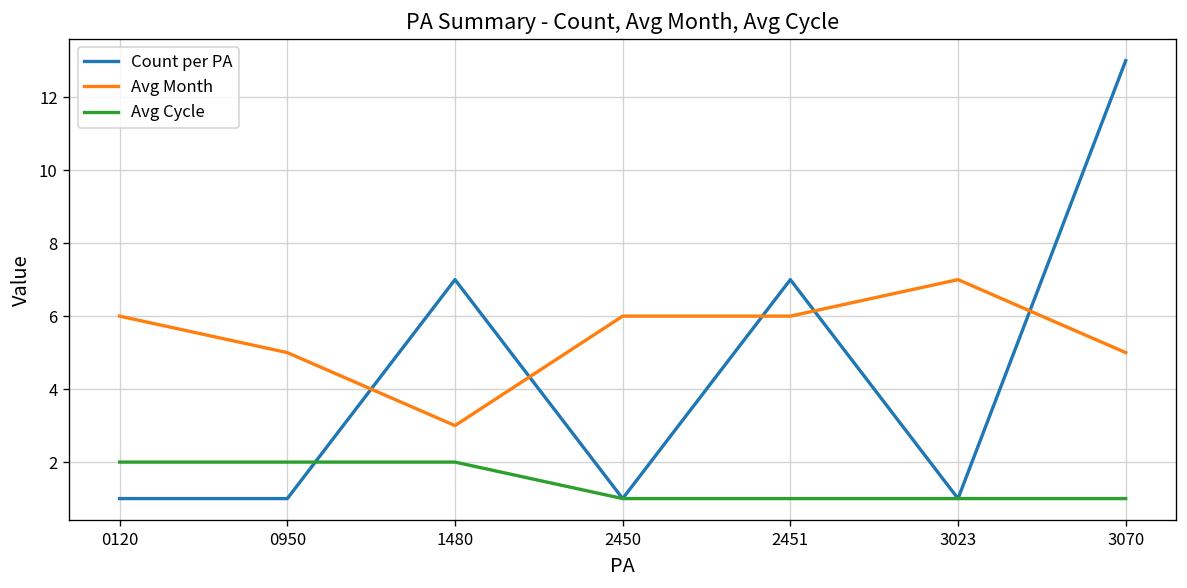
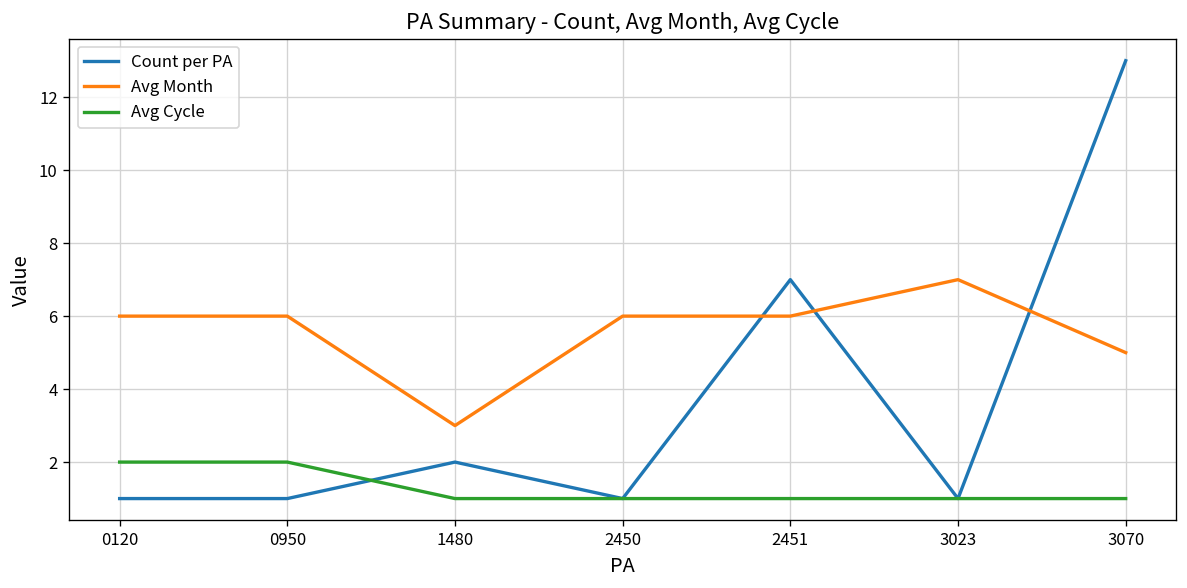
Avg Month, 0950: 5 -> 6
Count per PA, 1480: 7 -> 2
Avg Cycle, 1480: 2 -> 1
